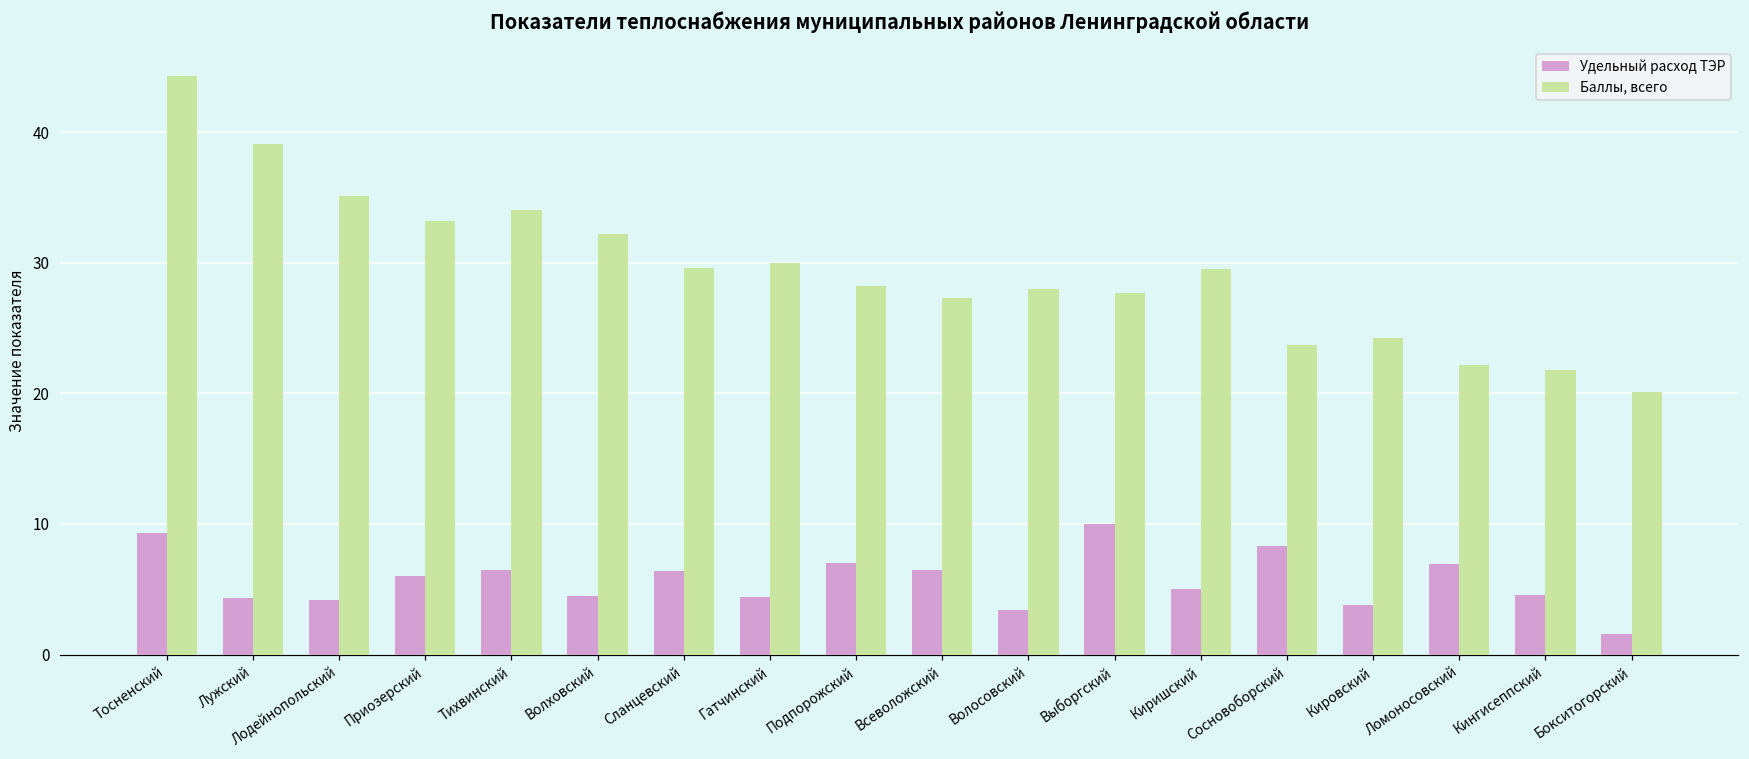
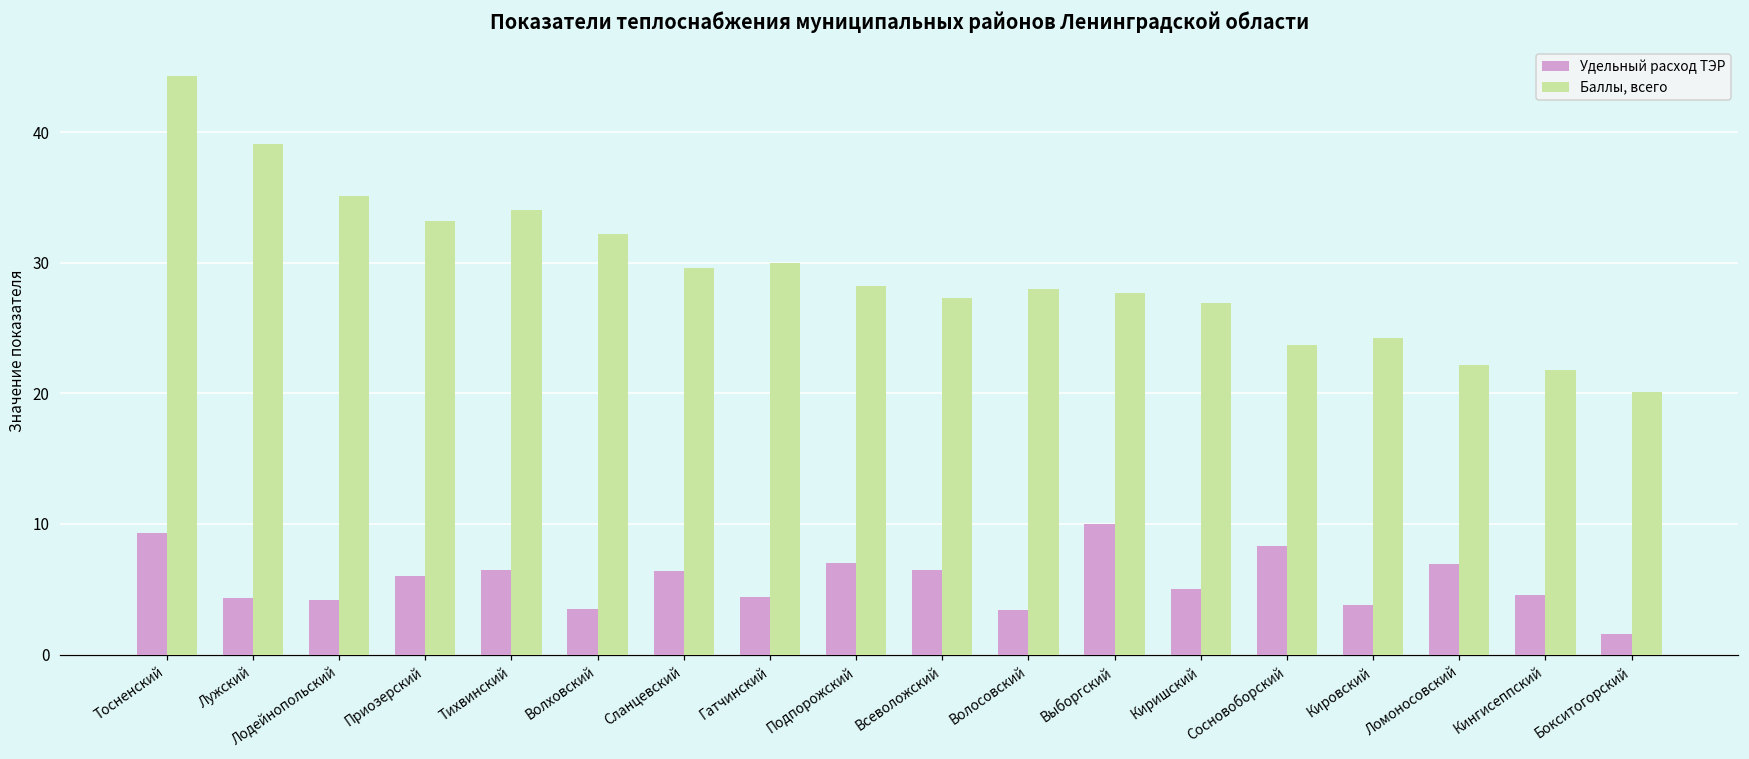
Удельный расход ТЭР, Волховский: 4.5 -> 3.5
Баллы, всего, Киришский: 29.5 -> 26.9
